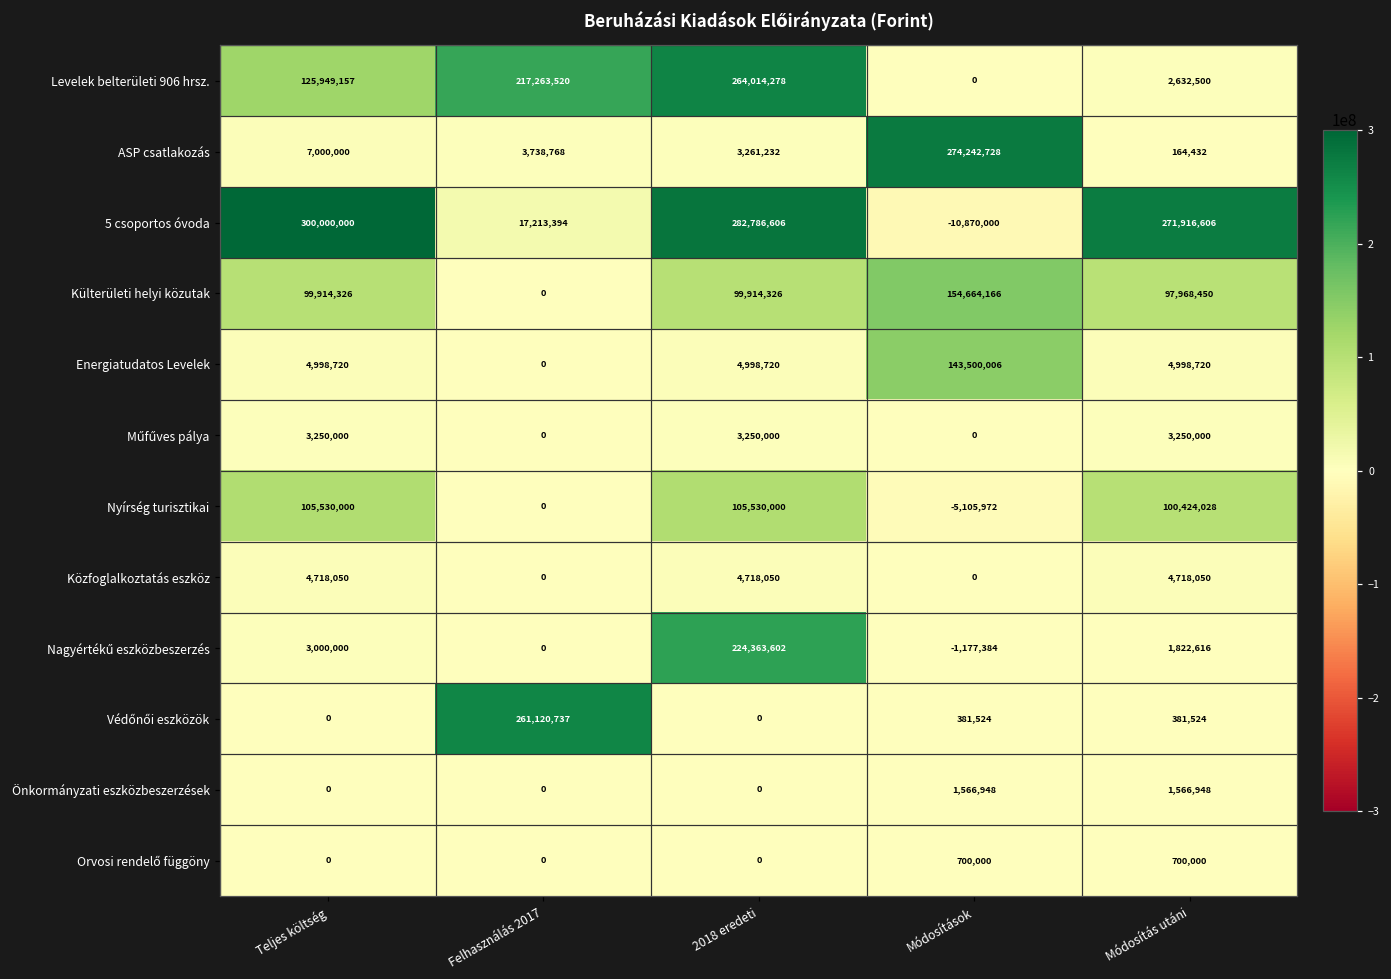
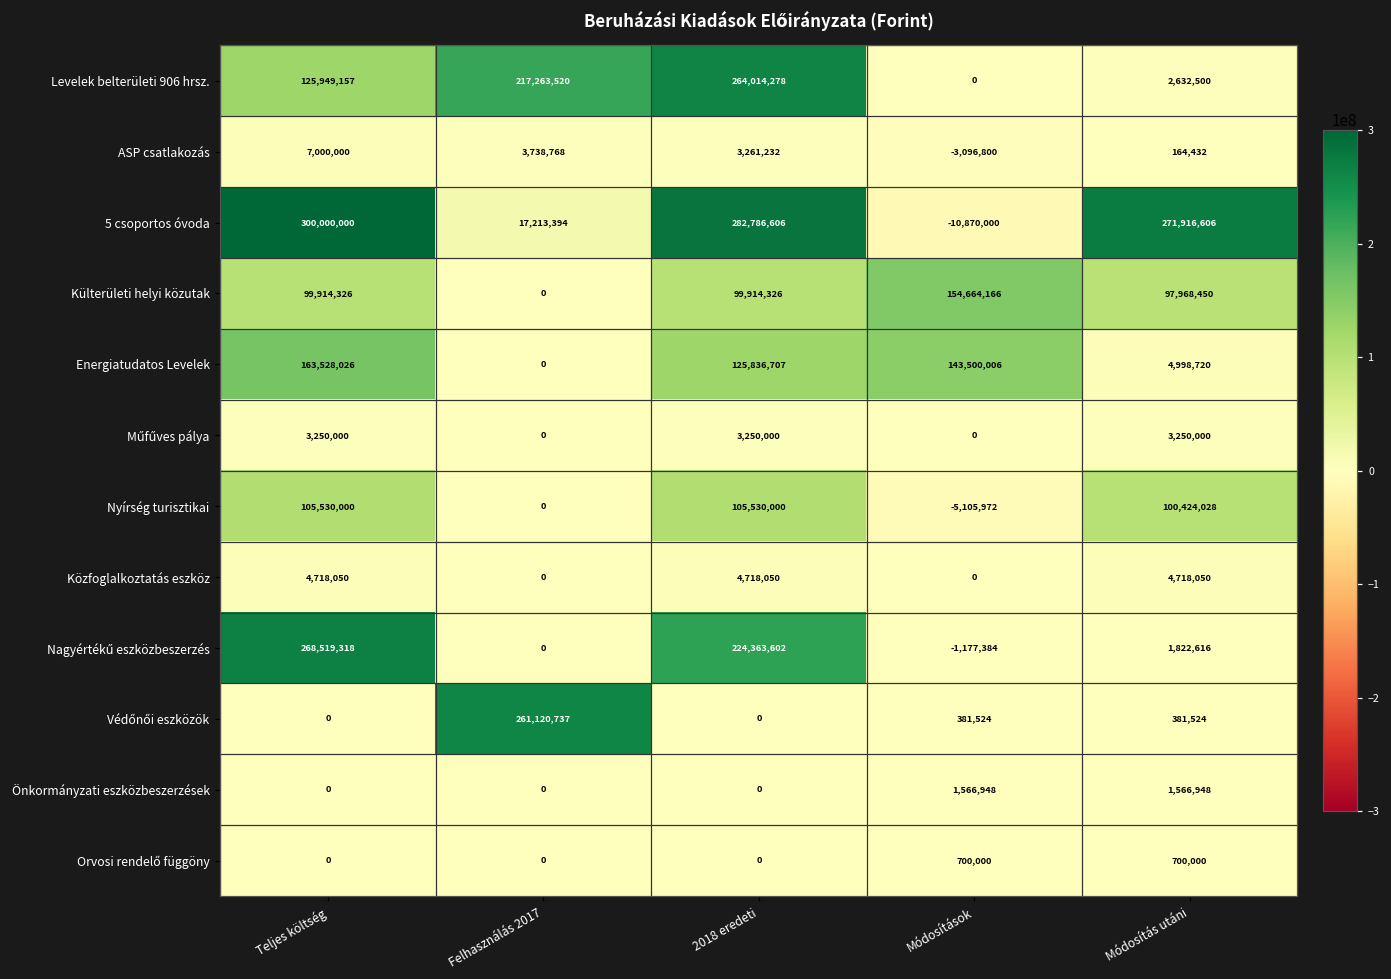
ASP csatlakozás, Módosítások: 274,242,728 -> -3,096,800
Energiatudatos Levelek, Teljes költség: 4,998,720 -> 163,528,026
Energiatudatos Levelek, 2018 eredeti: 4,998,720 -> 125,836,707
Nagyértékű eszközbeszerzés, Teljes költség: 3,000,000 -> 268,519,318
